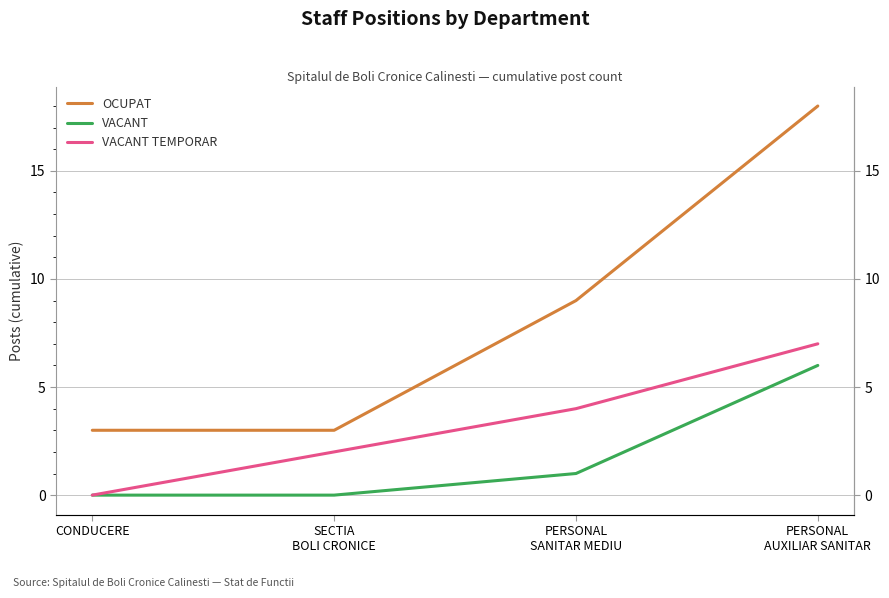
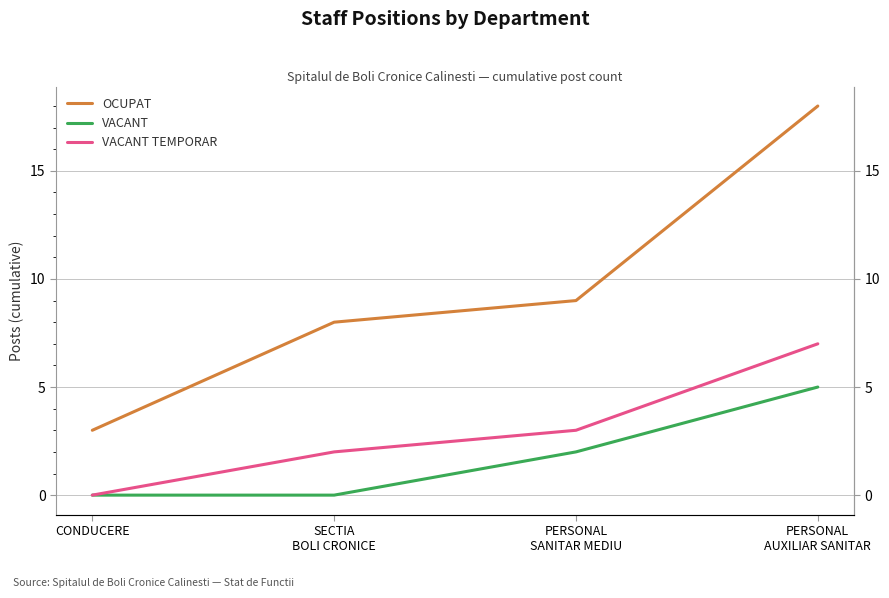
OCUPAT, SECTIA BOLI CRONICE: 3 -> 8
VACANT, PERSONAL SANITAR MEDIU: 1 -> 2
VACANT TEMPORAR, PERSONAL SANITAR MEDIU: 4 -> 3
VACANT, PERSONAL AUXILIAR SANITAR: 6 -> 5
